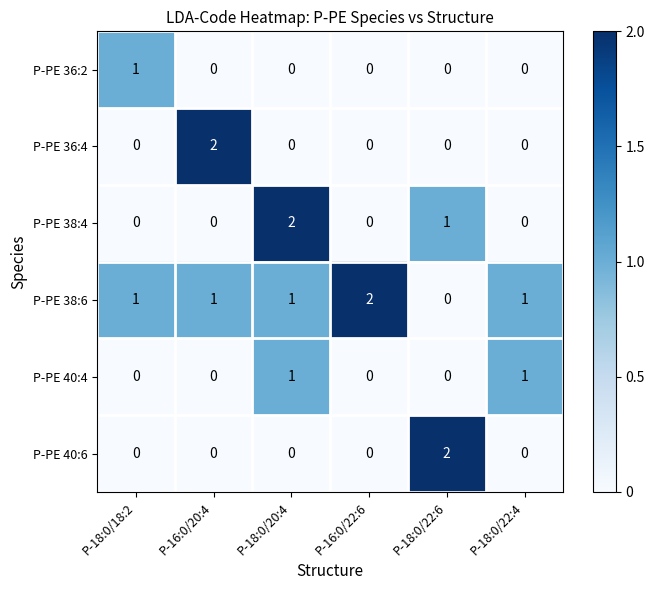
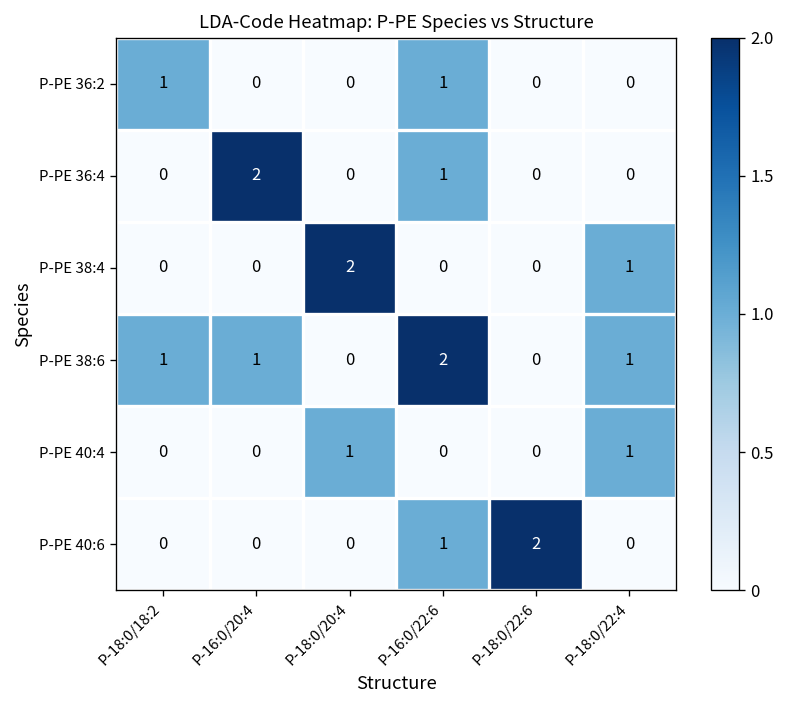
P-PE 36:2, P-16:0/22:6: 0 -> 1
P-PE 36:4, P-16:0/22:6: 0 -> 1
P-PE 38:4, P-18:0/22:6: 1 -> 0
P-PE 38:4, P-18:0/22:4: 0 -> 1
P-PE 38:6, P-18:0/20:4: 1 -> 0
P-PE 40:6, P-16:0/22:6: 0 -> 1
